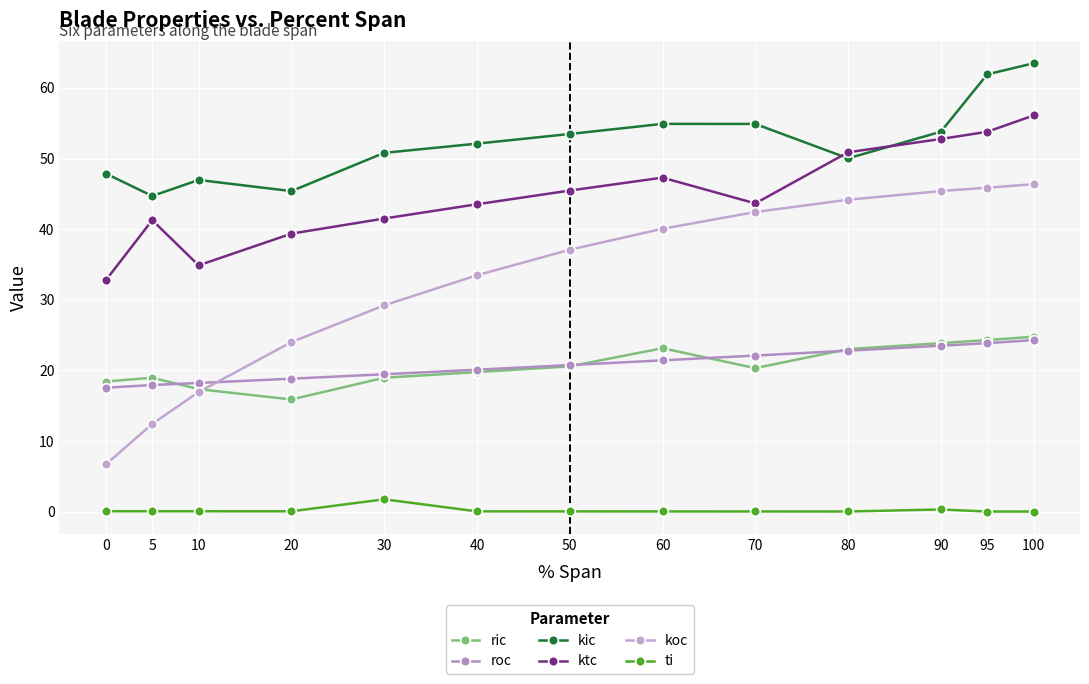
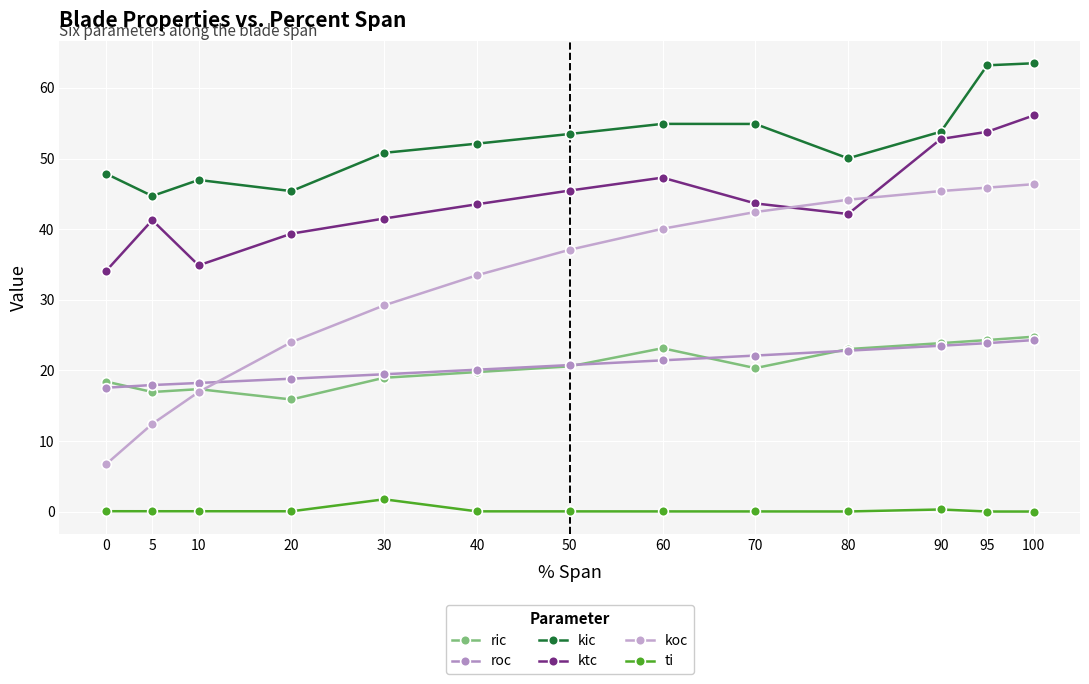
ktc, 0: 33 -> 34
ric, 5: 19 -> 17
ktc, 80: 51 -> 42
kic, 95: 62 -> 63
